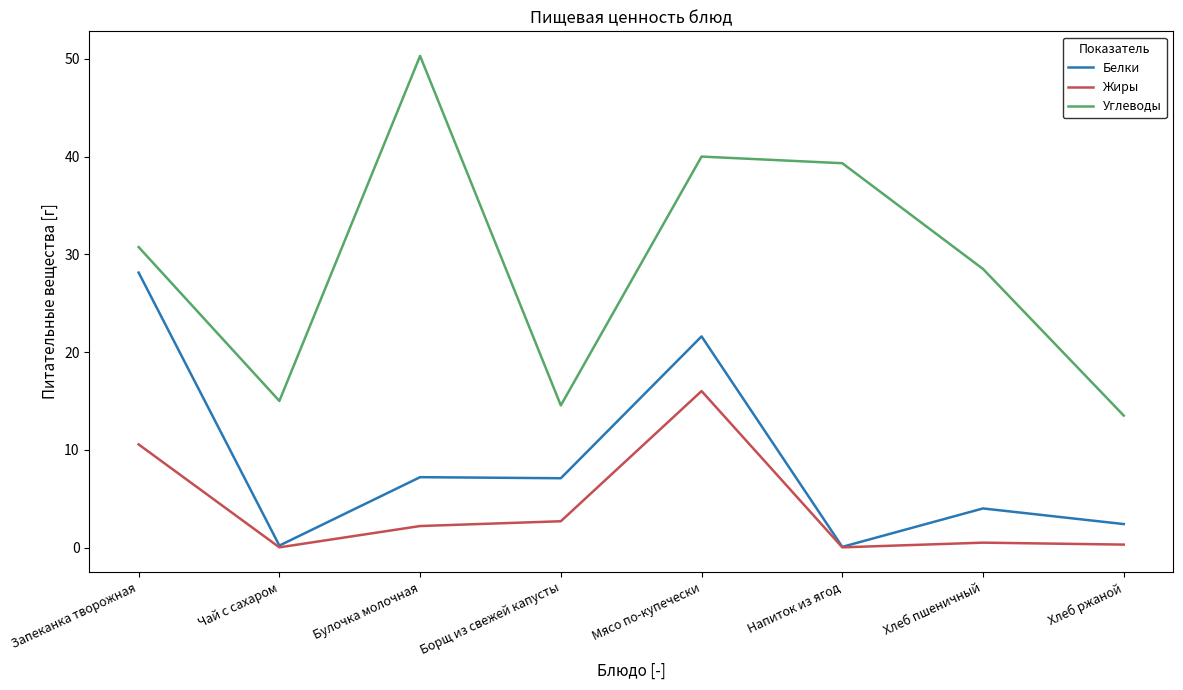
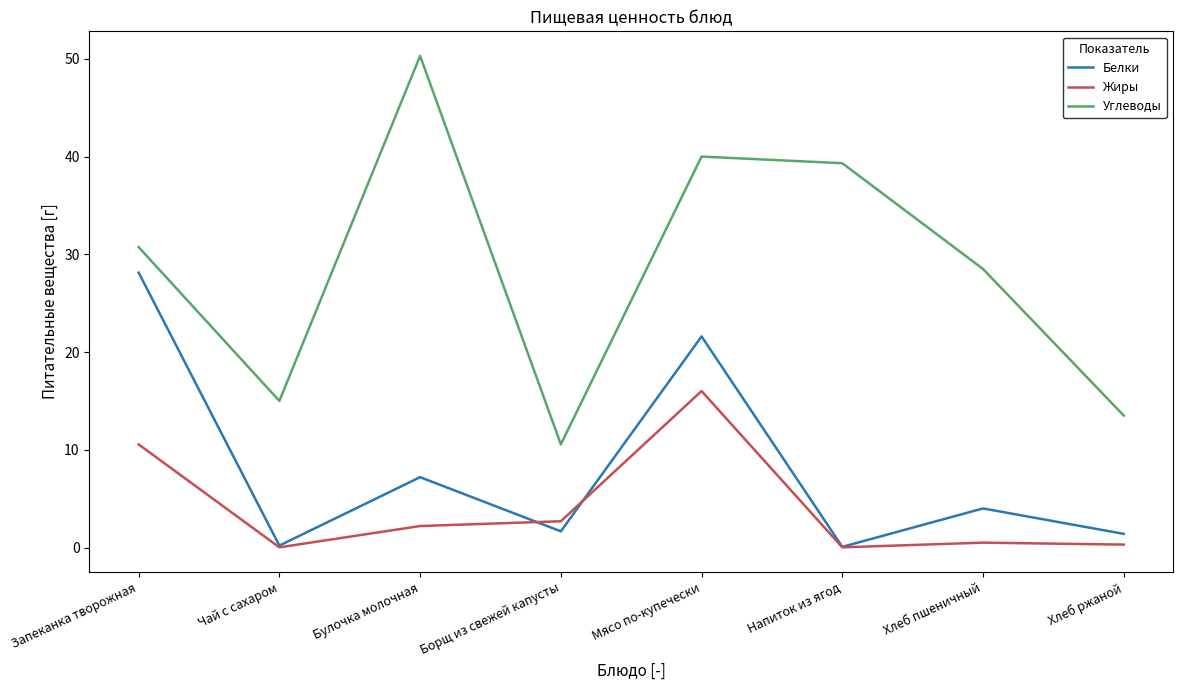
Белки, Борщ из свежей капусты: 7 -> 2
Углеводы, Борщ из свежей капусты: 15 -> 11
Белки, Хлеб ржаной: 2 -> 1
